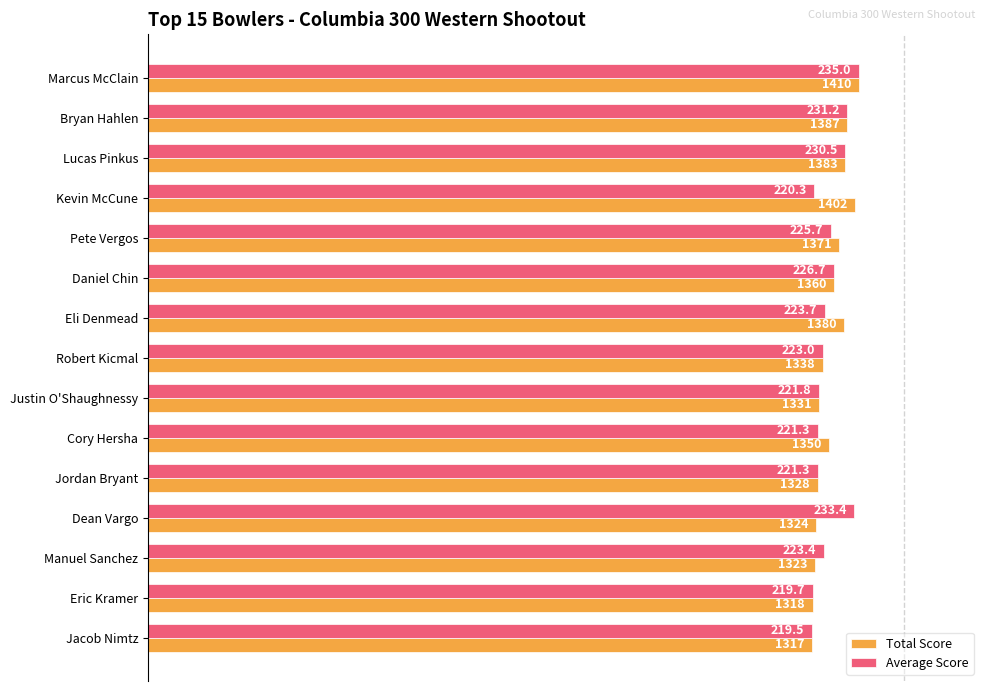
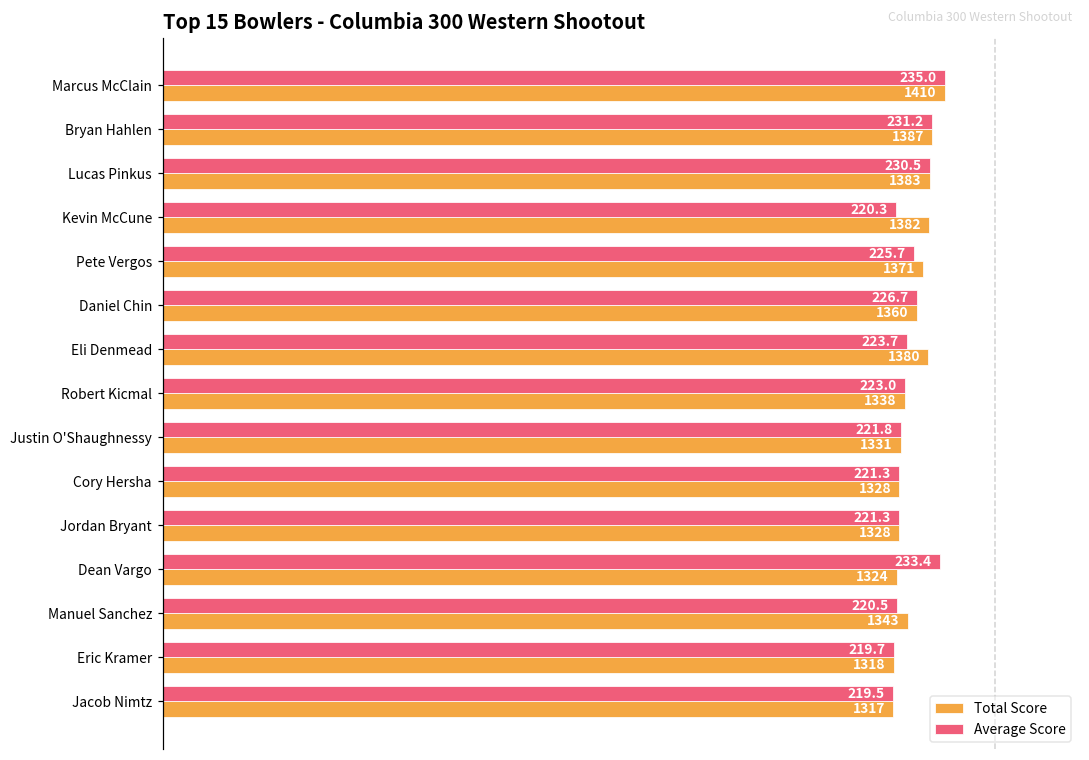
Total Score, Kevin McCune: 1402 -> 1382
Total Score, Cory Hersha: 1350 -> 1328
Average Score, Manuel Sanchez: 223.4 -> 220.5
Total Score, Manuel Sanchez: 1323 -> 1343
